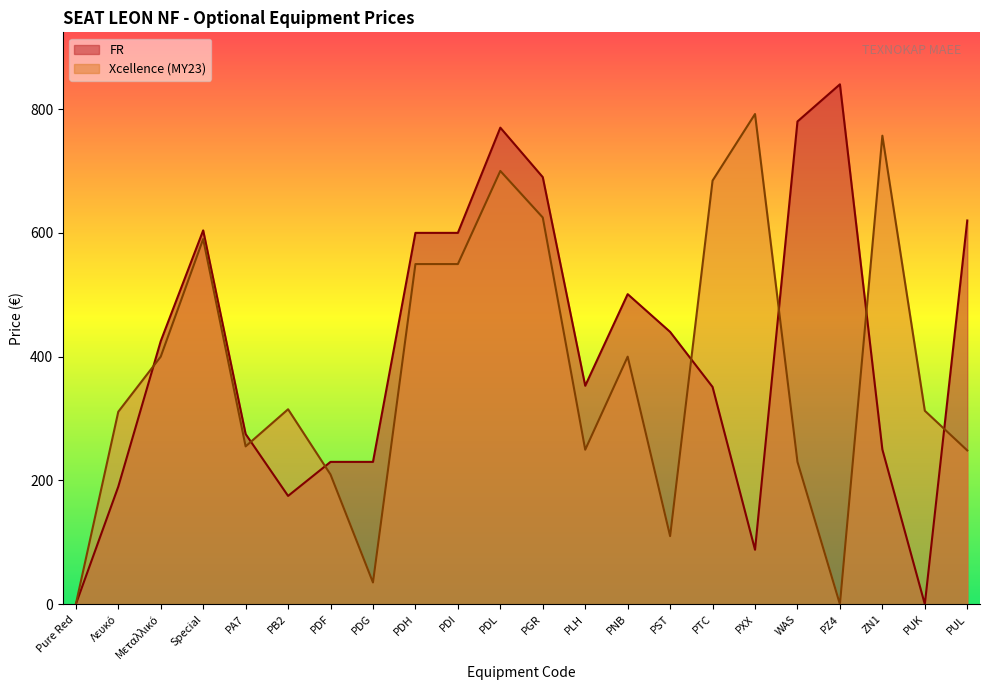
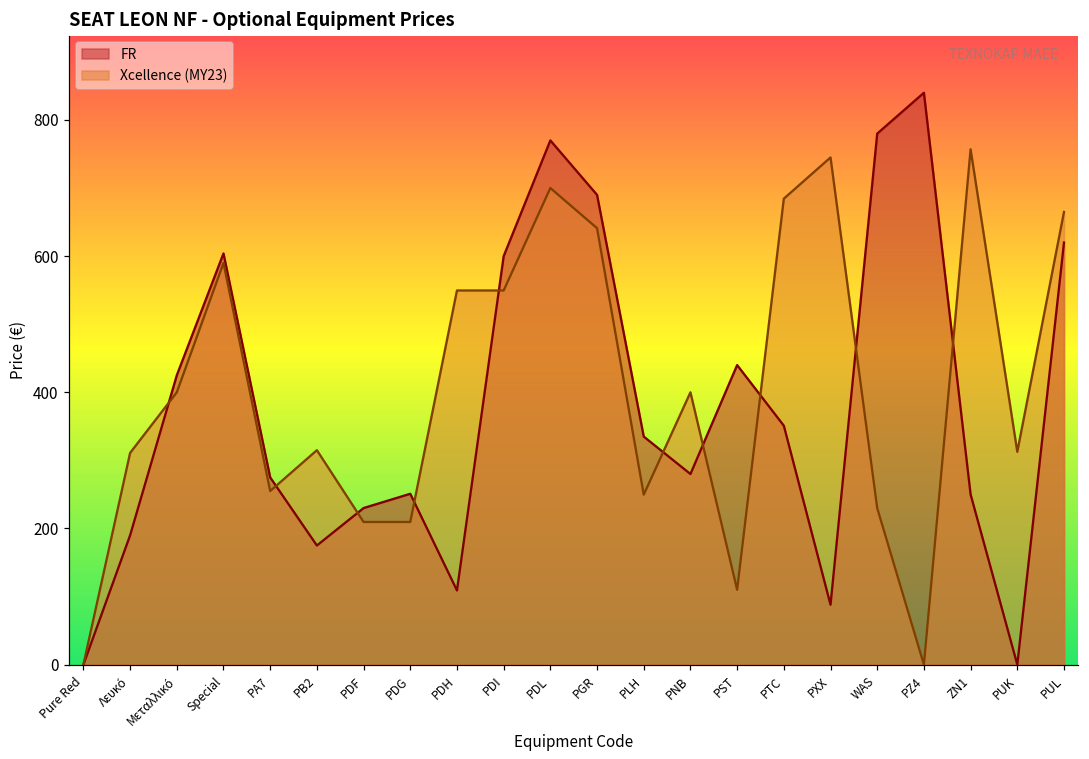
FR, PDG: 230 -> 250
Xcellence (MY23), PDG: 40 -> 210
FR, PDH: 600 -> 110
Xcellence (MY23), PGR: 620 -> 640
FR, PLH: 350 -> 340
FR, PNB: 500 -> 280
Xcellence (MY23), PXX: 790 -> 750
Xcellence (MY23), PUL: 250 -> 660
